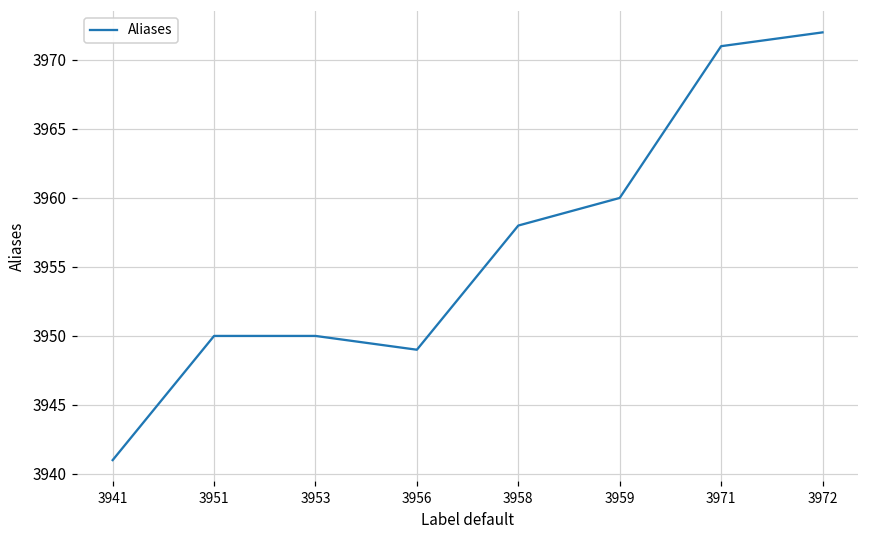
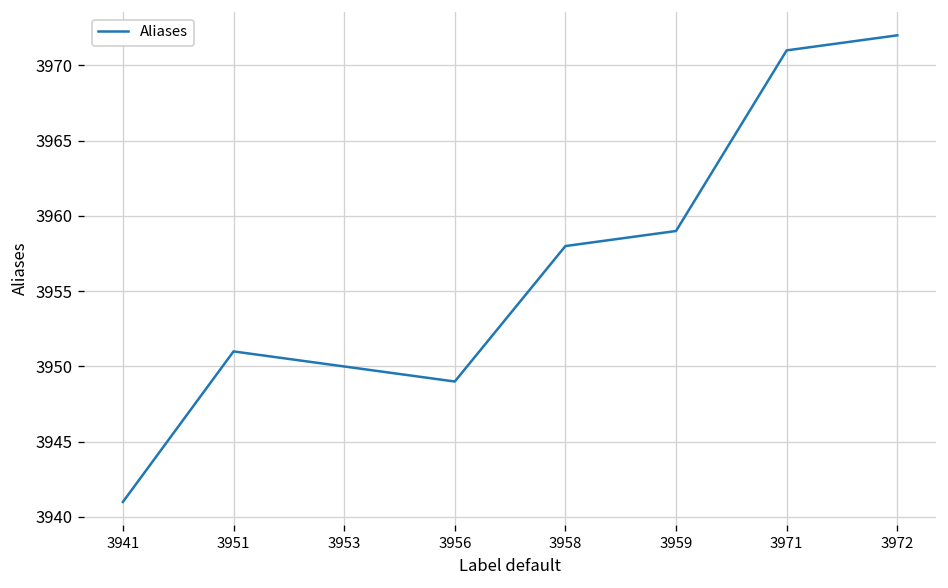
3951: 3950 -> 3951
3959: 3960 -> 3959
